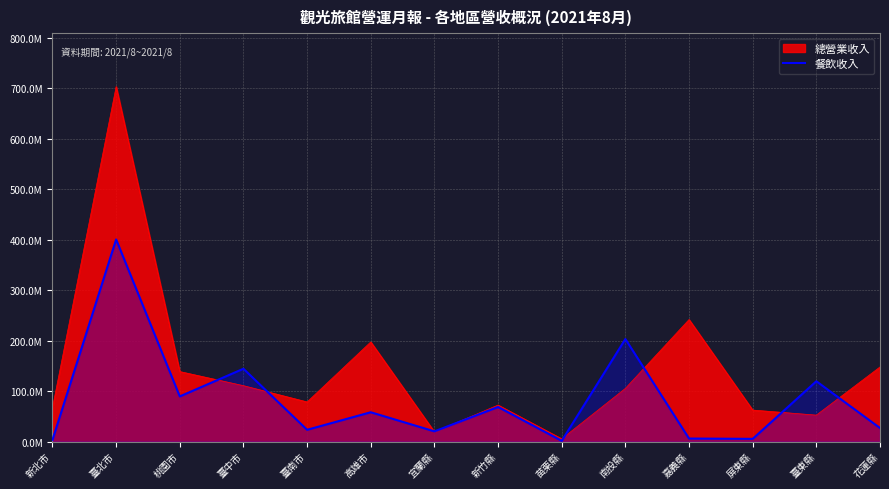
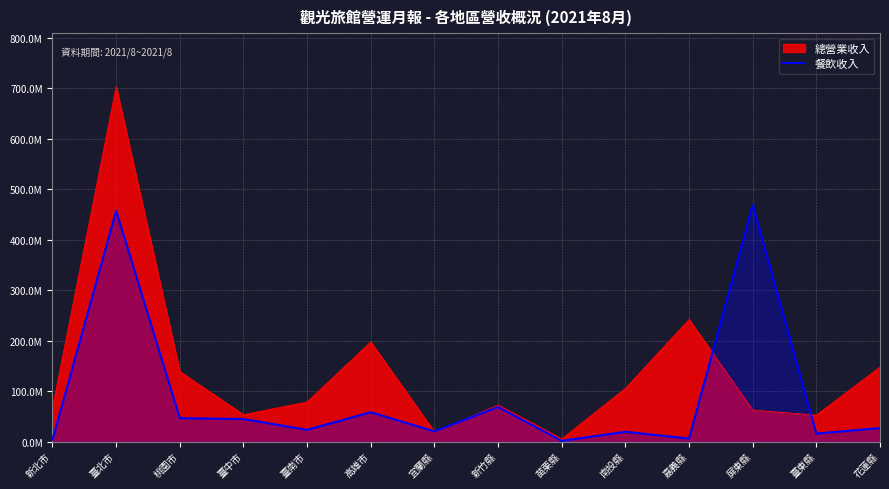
餐飲收入, 臺北市: 400000000 -> 460000000
餐飲收入, 桃園市: 90000000 -> 50000000
總營業收入, 臺中市: 110000000 -> 50000000
餐飲收入, 臺中市: 140000000 -> 40000000
餐飲收入, 南投縣: 200000000 -> 20000000
餐飲收入, 屏東縣: 10000000 -> 470000000
餐飲收入, 臺東縣: 120000000 -> 20000000
